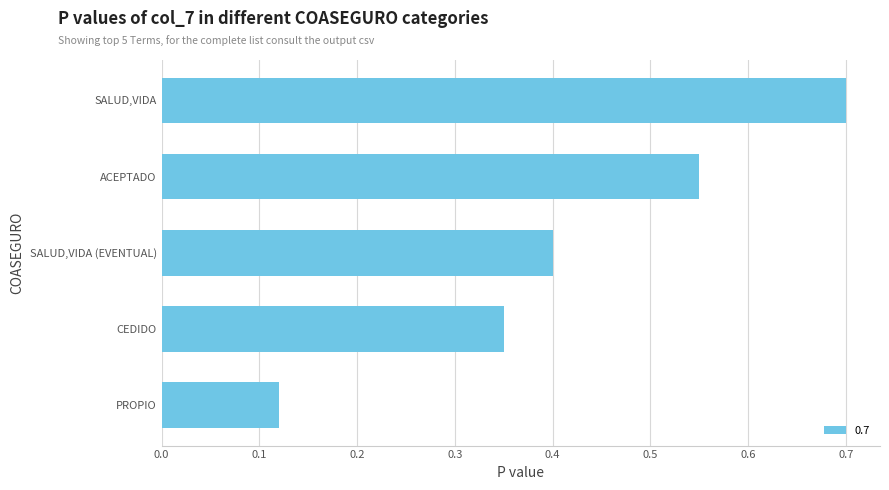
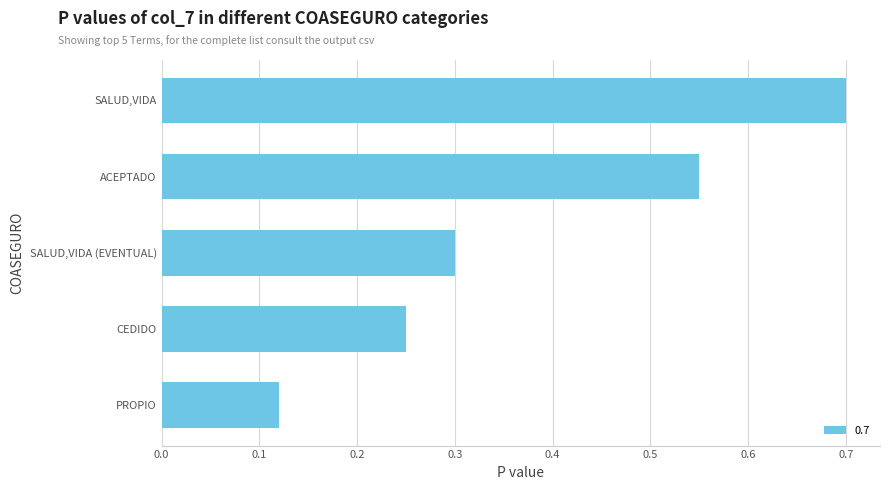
SALUD,VIDA (EVENTUAL): 0.4 -> 0.3
CEDIDO: 0.35 -> 0.25
